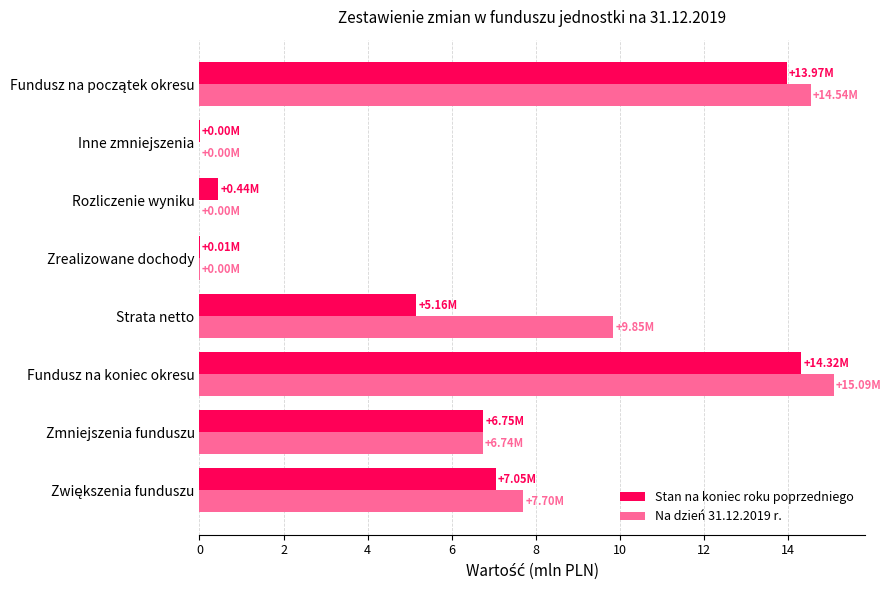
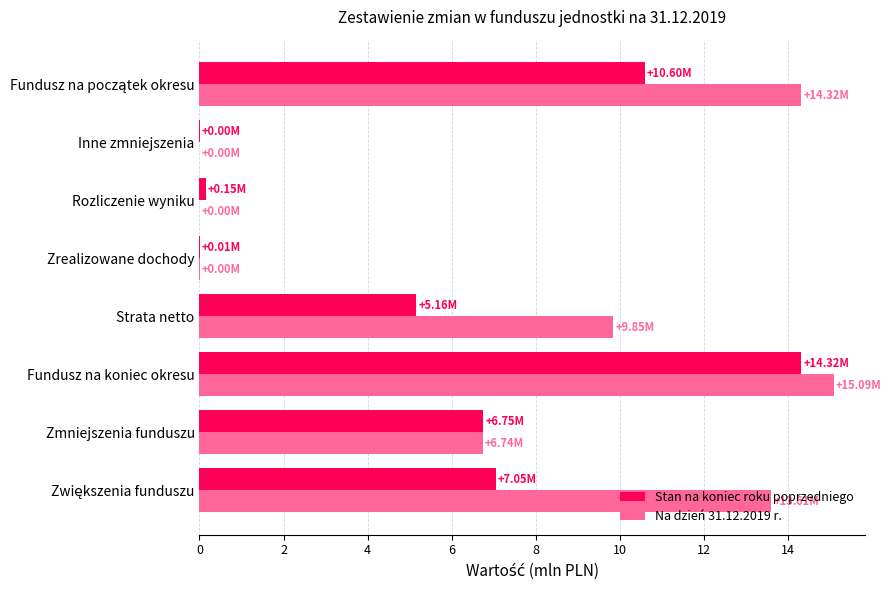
Stan na koniec roku poprzedniego, Fundusz na początek okresu: +13.97M -> +10.60M
Na dzień 31.12.2019 r., Fundusz na początek okresu: +14.54M -> +14.32M
Stan na koniec roku poprzedniego, Rozliczenie wyniku: +0.44M -> +0.15M
Na dzień 31.12.2019 r., Zwiększenia funduszu: +7.70M -> +13.61M
